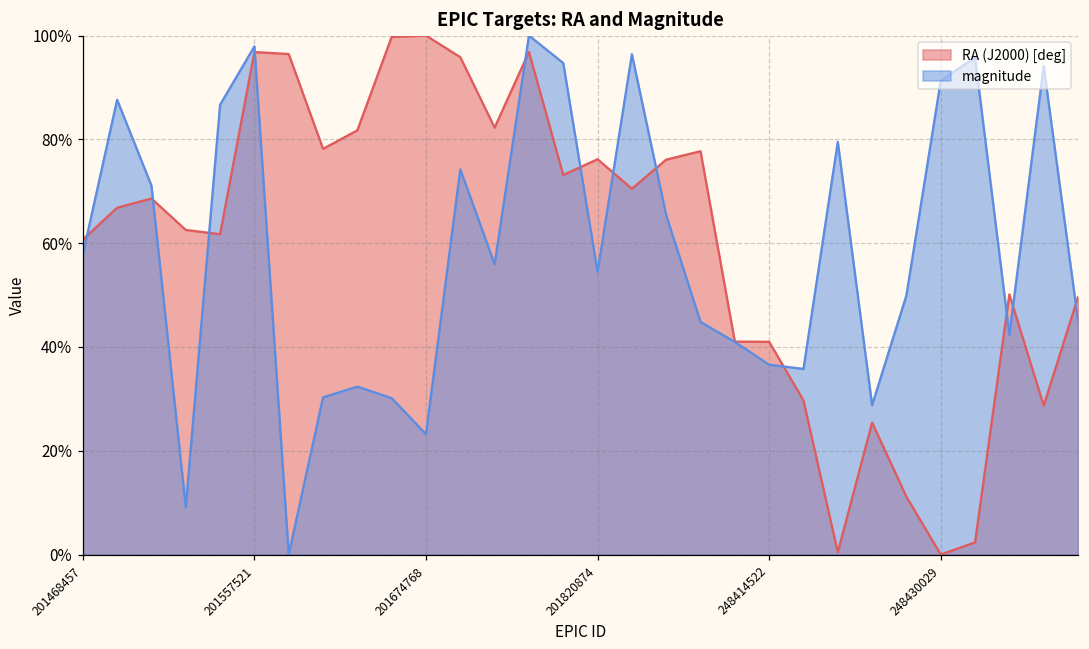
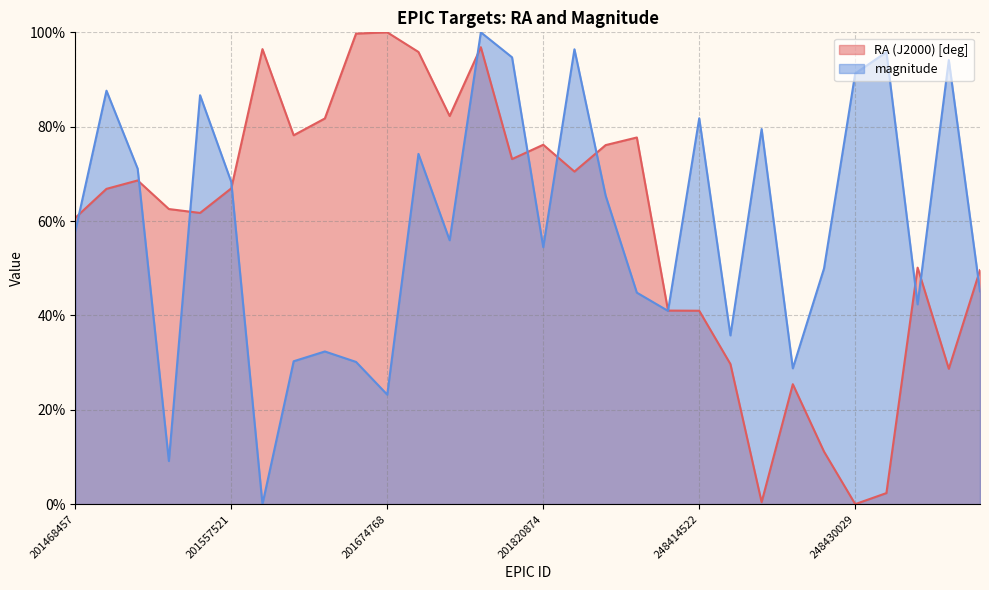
RA (J2000) [deg], 201557521: 97% -> 67%
magnitude, 201557521: 98% -> 68%
magnitude, 248414522: 37% -> 82%
